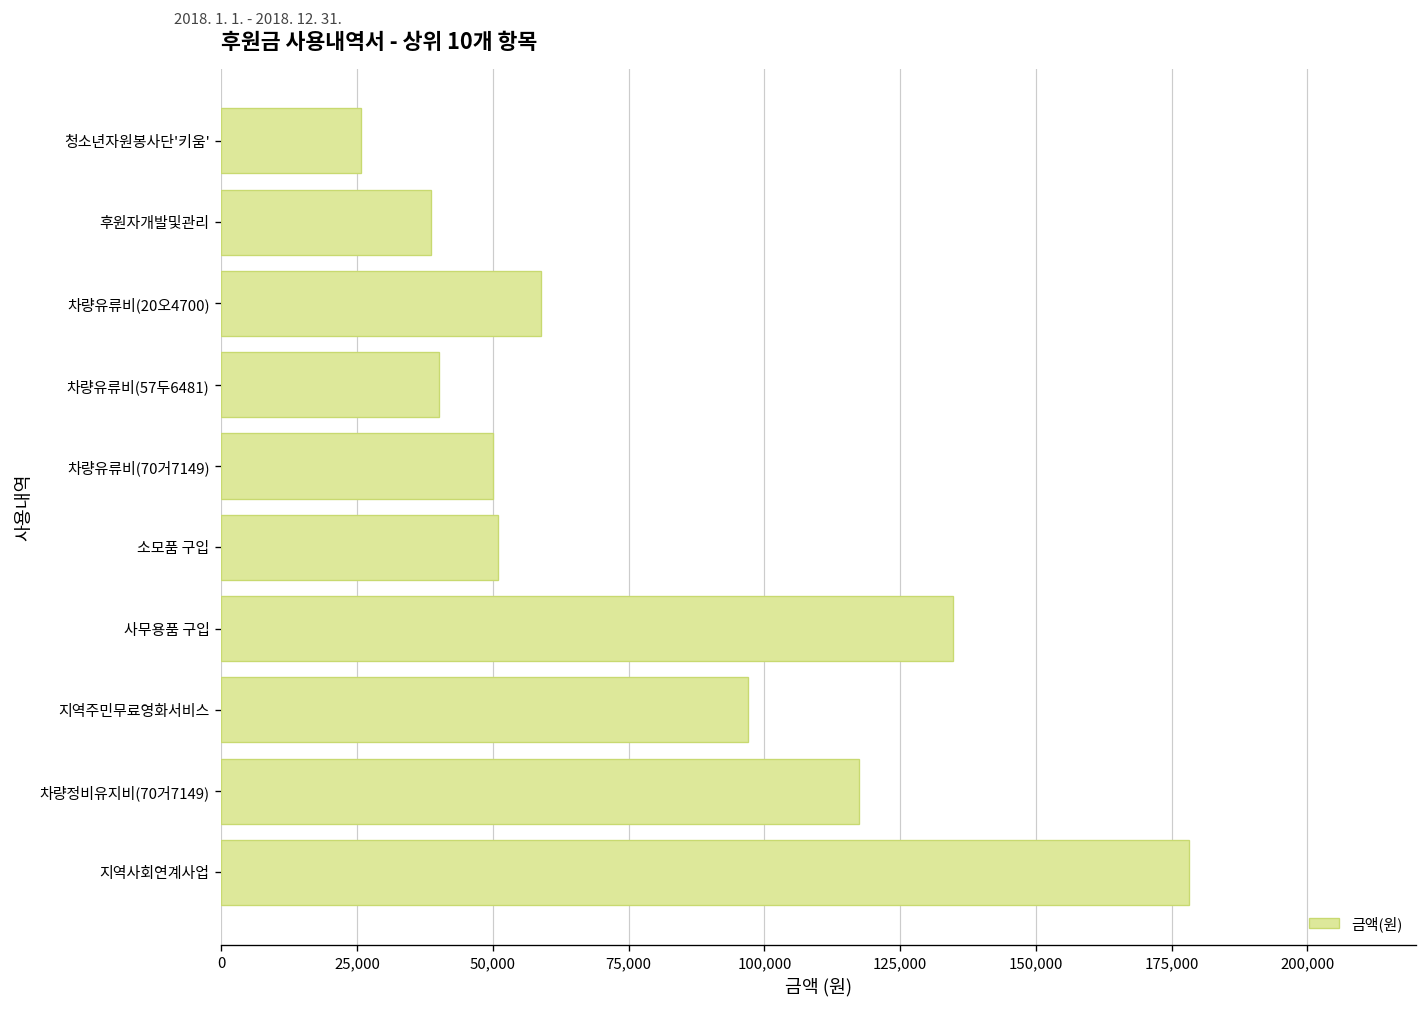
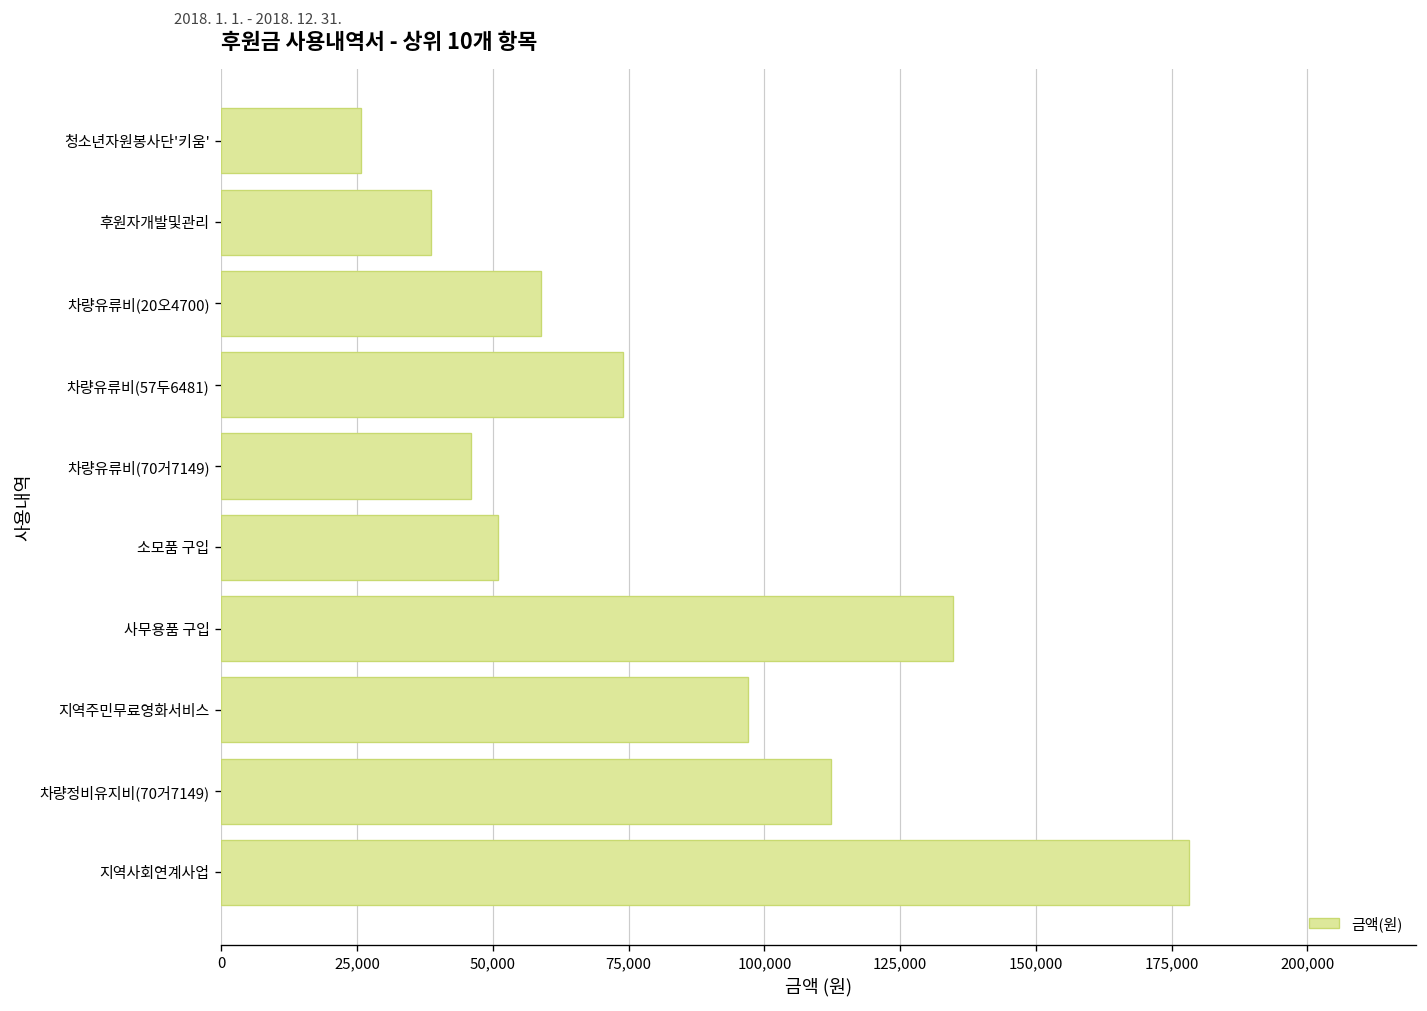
차량유류비(57두6481): 40,000 -> 74,000
차량유류비(70거7149): 50,000 -> 46,000
차량정비유지비(70거7149): 117,000 -> 112,000
